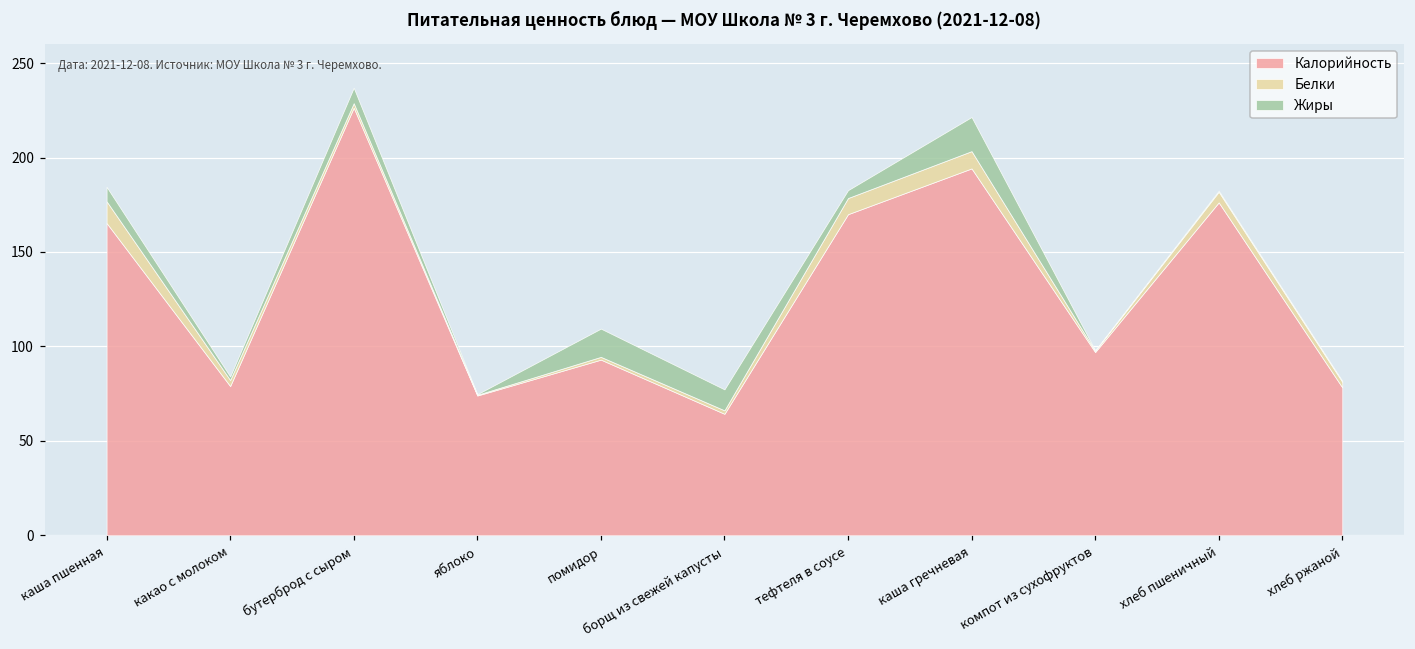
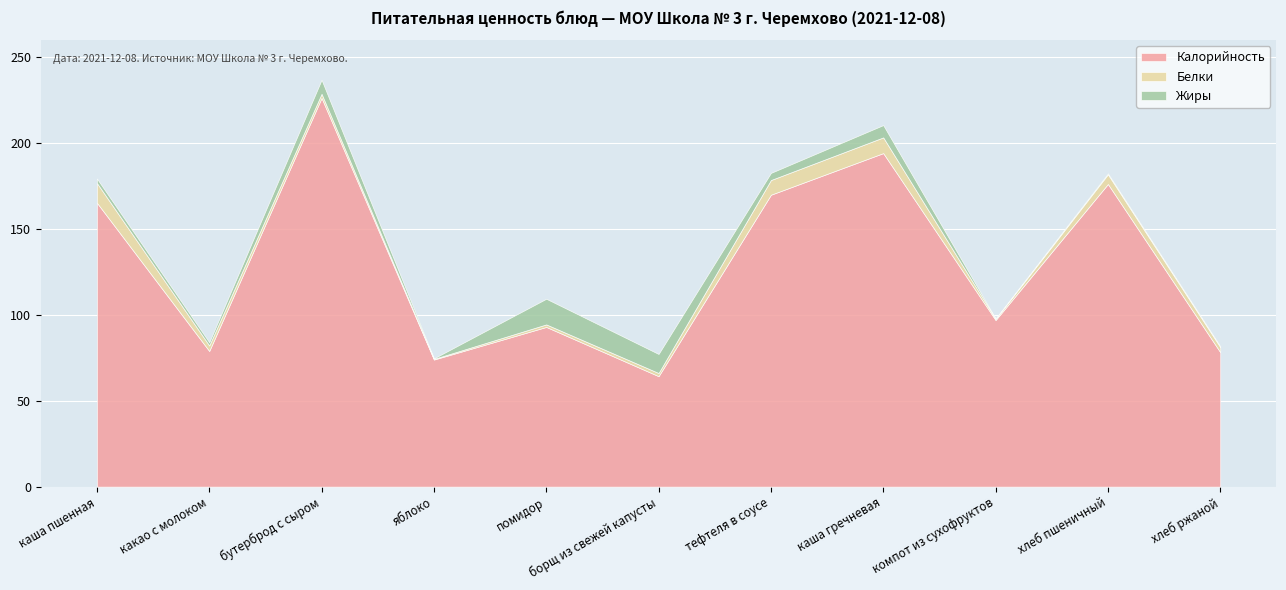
Жиры, каша пшенная: 8 -> 3
Жиры, каша гречневая: 18 -> 7
